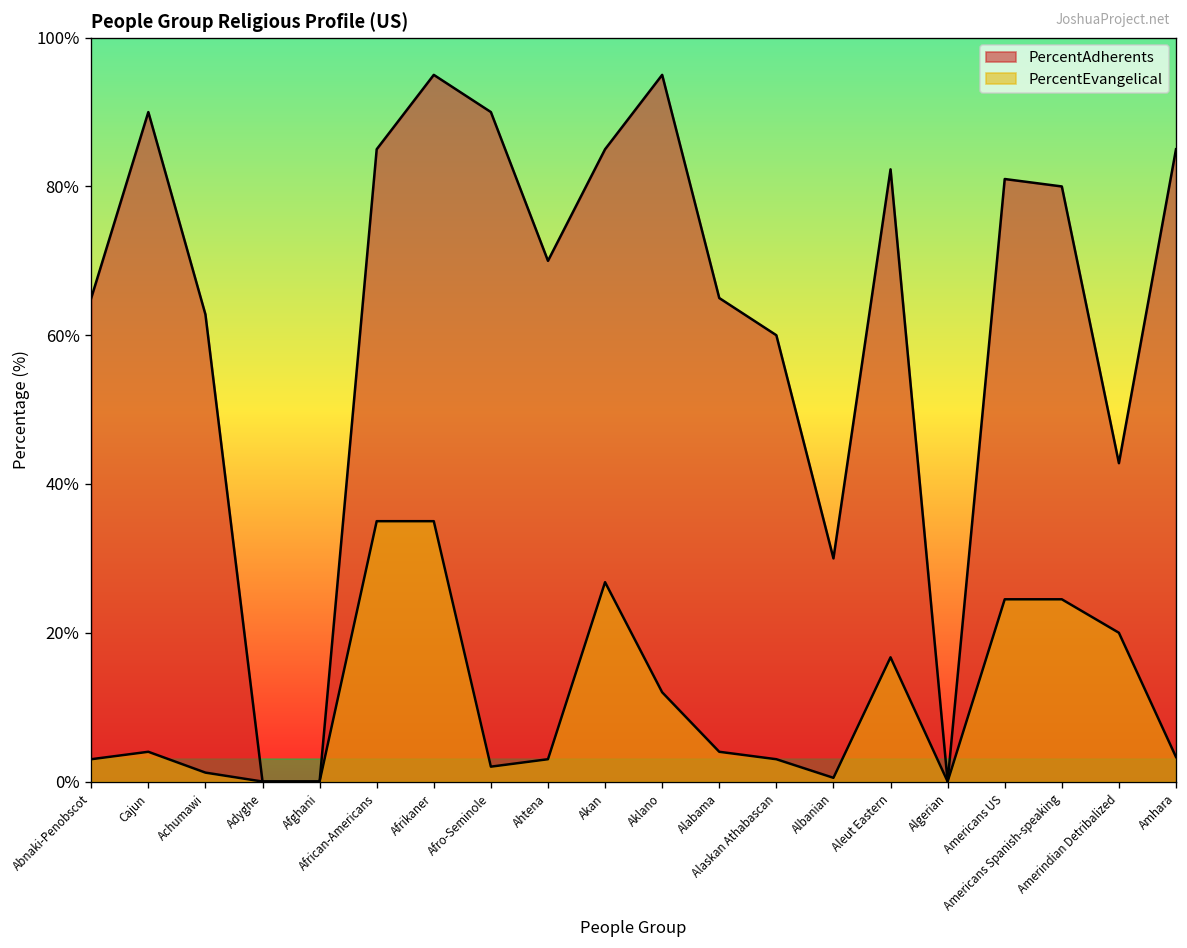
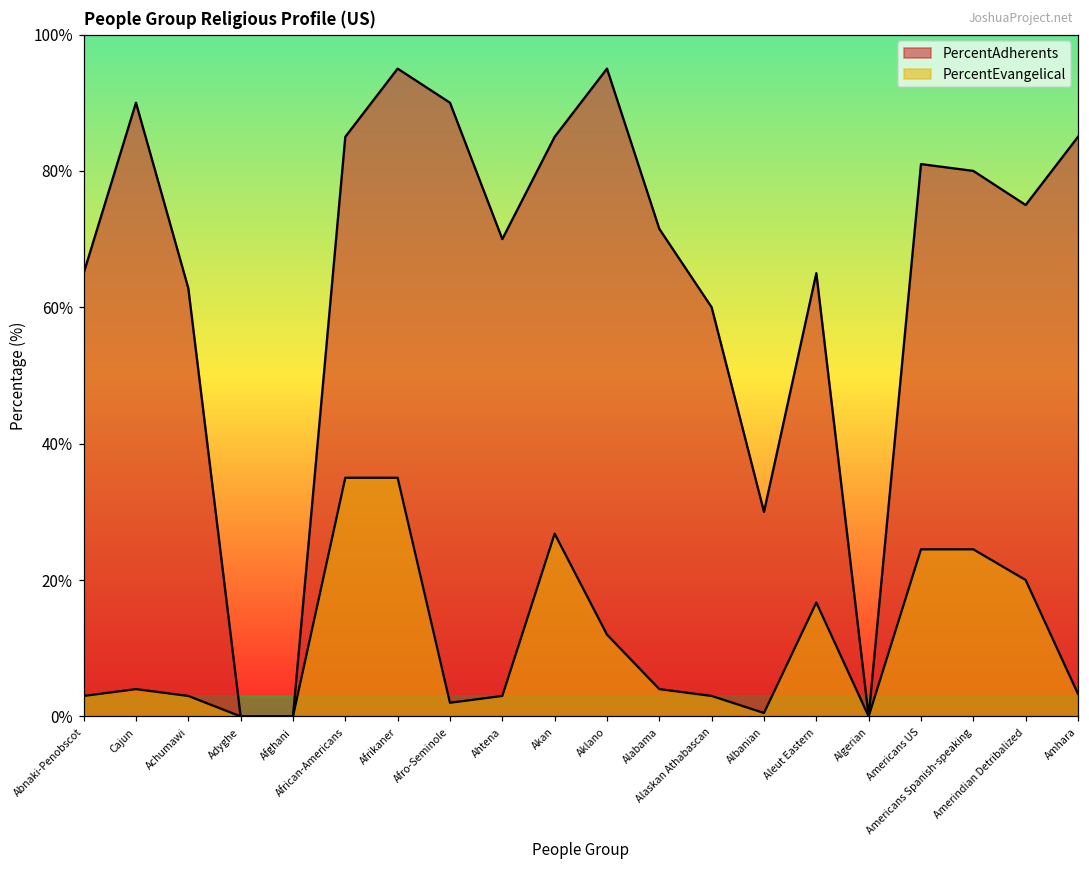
PercentEvangelical, Achumawi: 1% -> 3%
PercentAdherents, Alabama: 65% -> 72%
PercentAdherents, Aleut Eastern: 82% -> 65%
PercentAdherents, Amerindian Detribalized: 43% -> 75%
